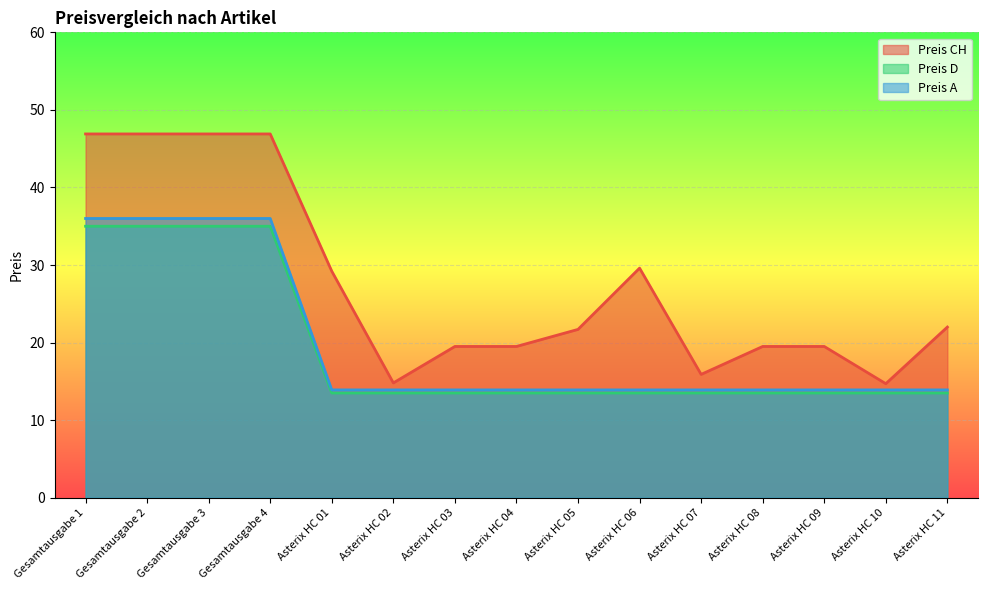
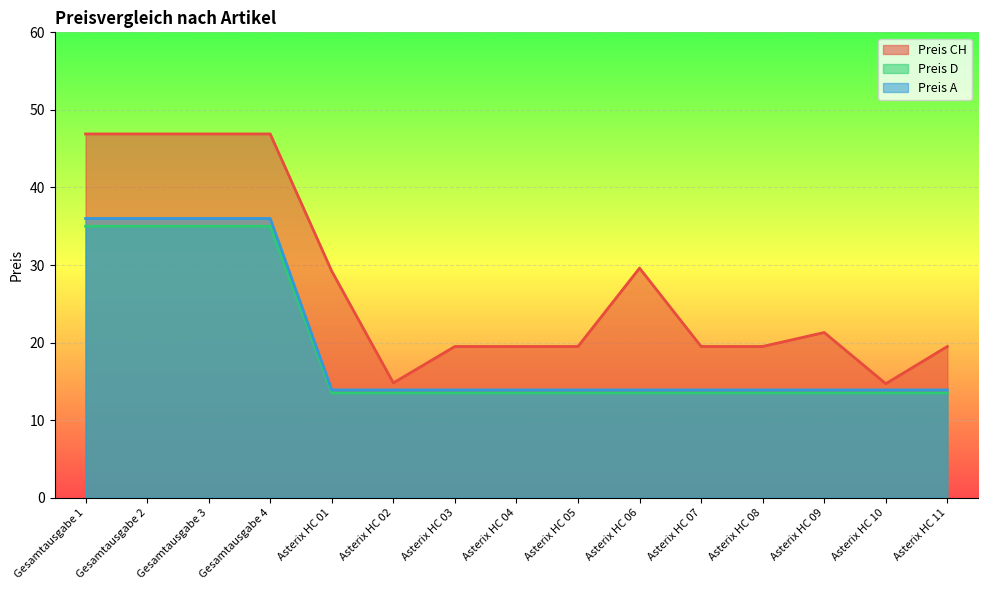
Preis CH, Asterix HC 05: 22 -> 20
Preis CH, Asterix HC 07: 16 -> 20
Preis CH, Asterix HC 09: 20 -> 21
Preis CH, Asterix HC 11: 22 -> 20
